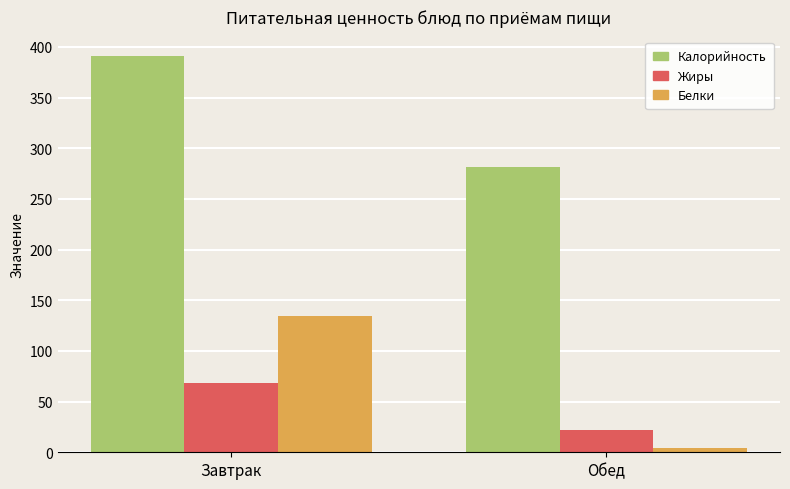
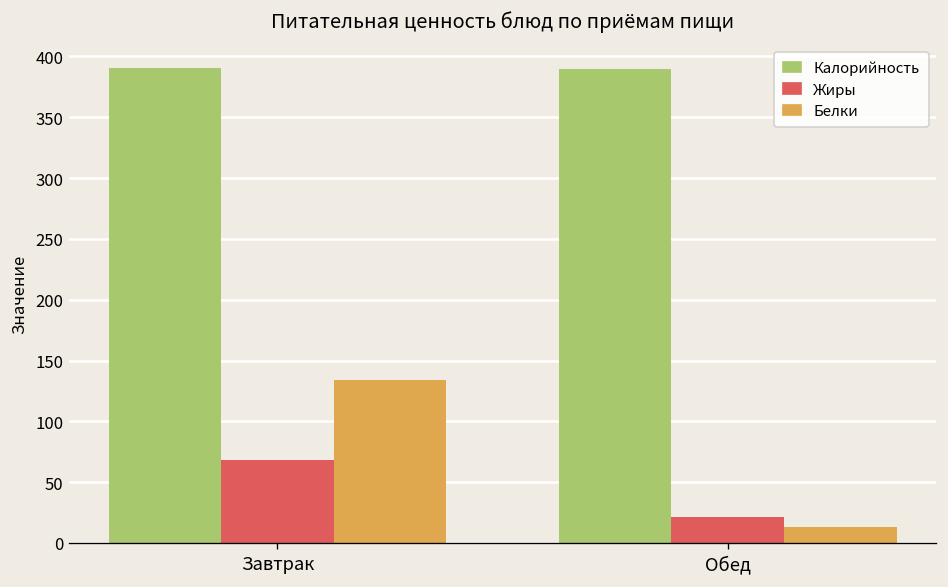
Калорийность, Обед: 282 -> 390
Белки, Обед: 5 -> 13
